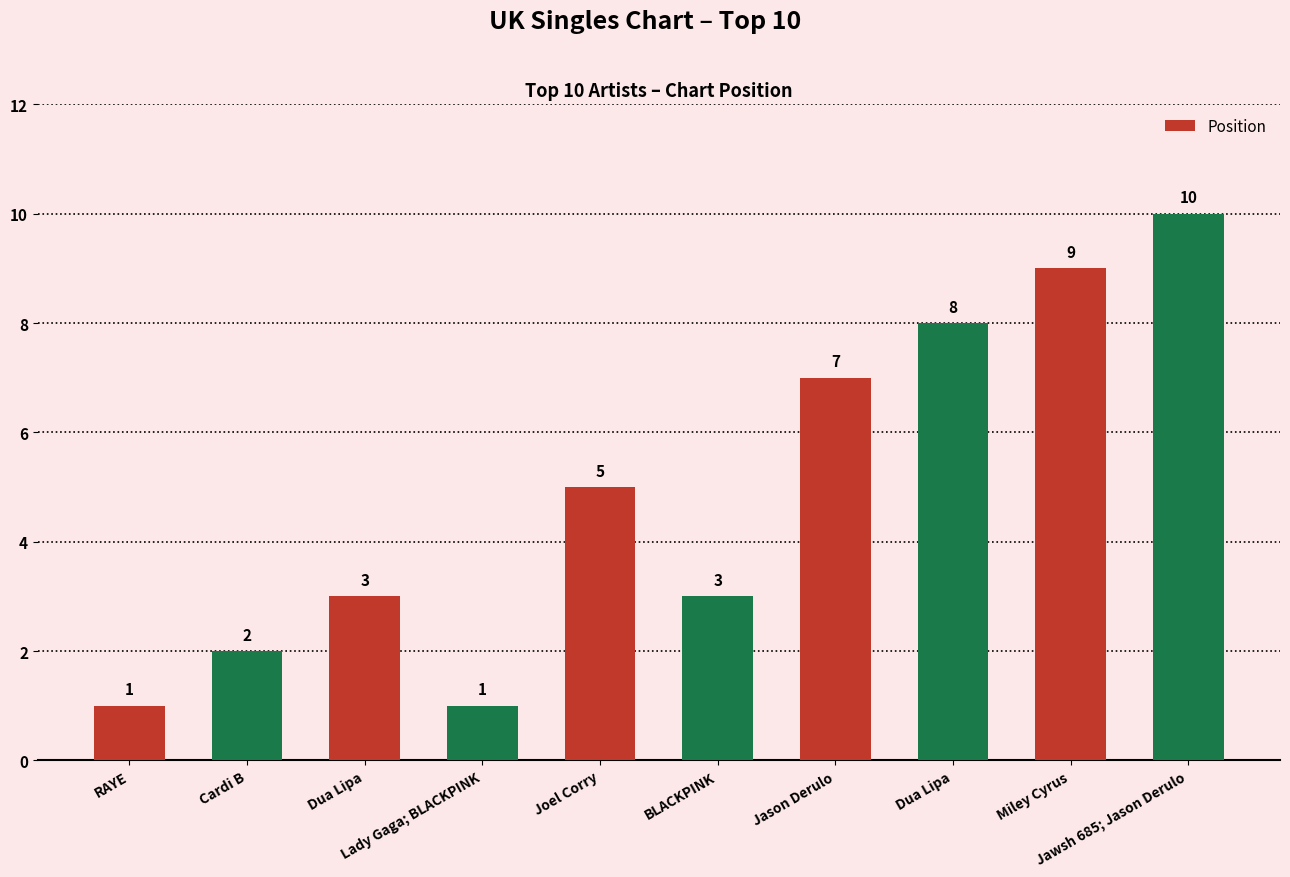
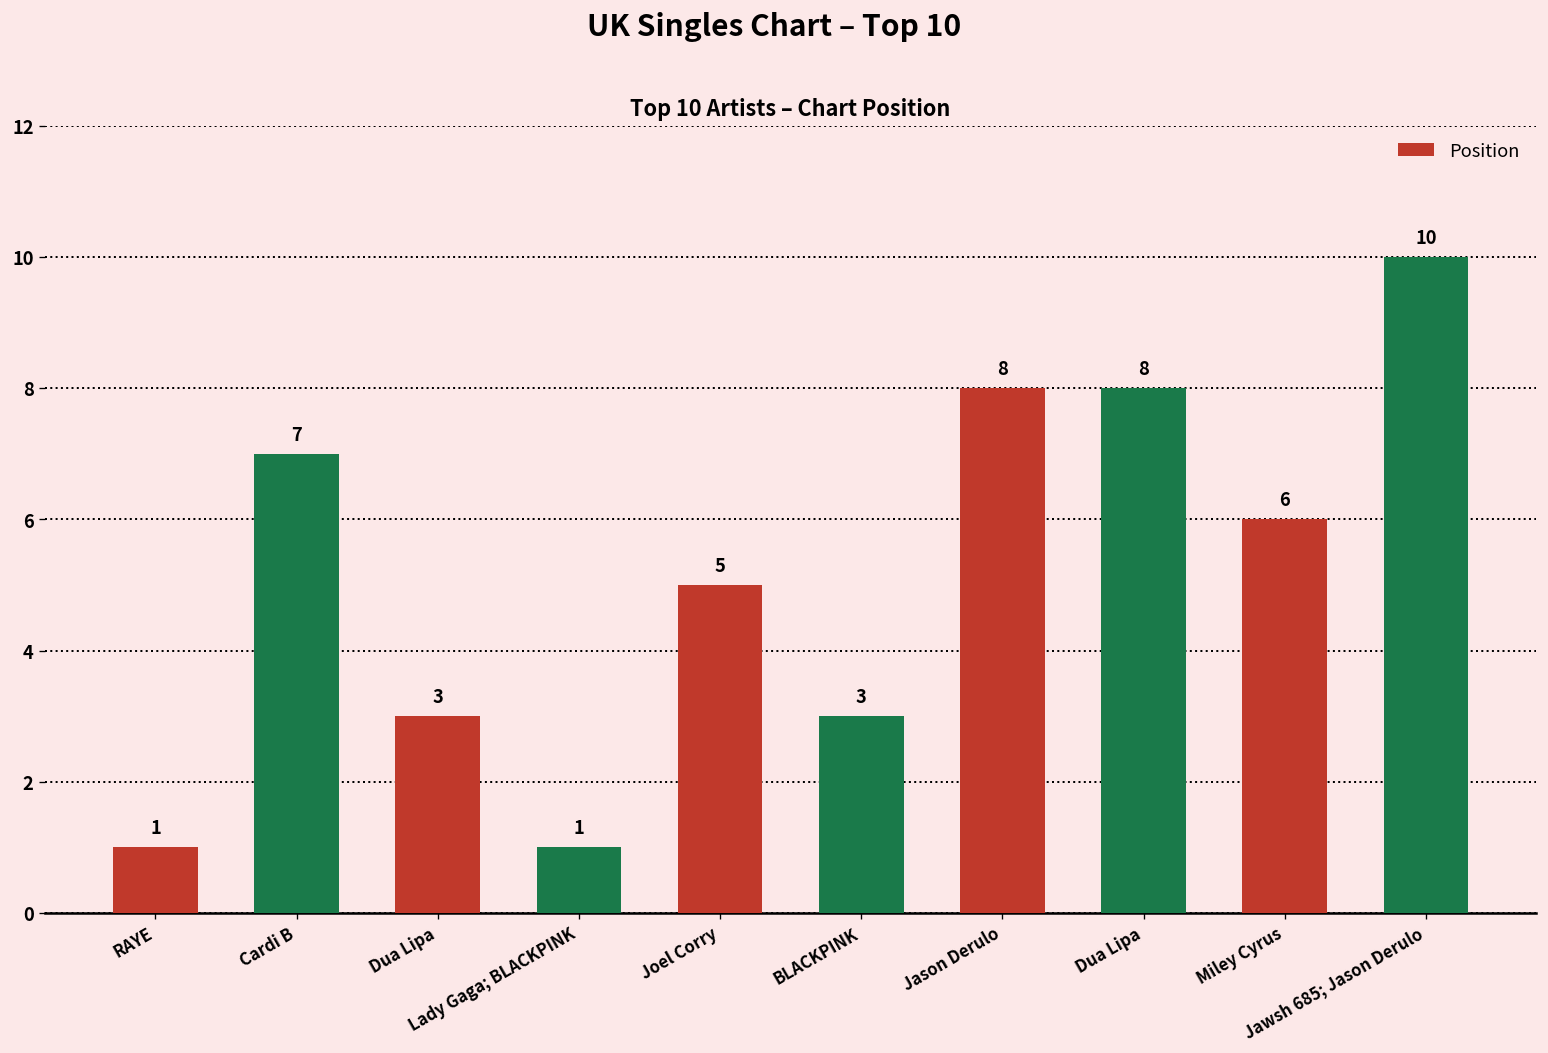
Cardi B: 2 -> 7
Jason Derulo: 7 -> 8
Miley Cyrus: 9 -> 6
